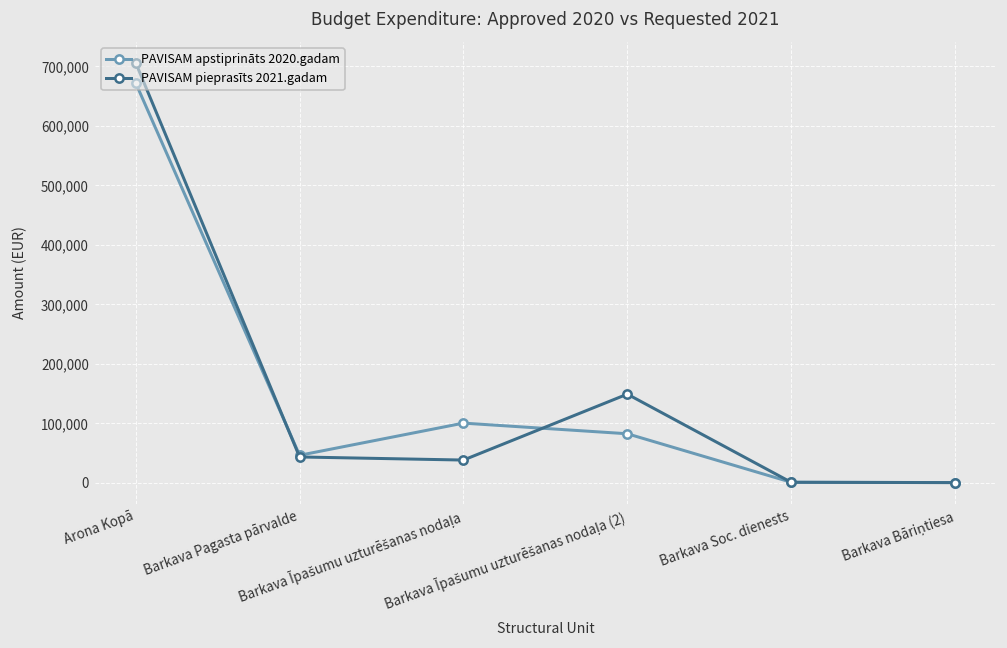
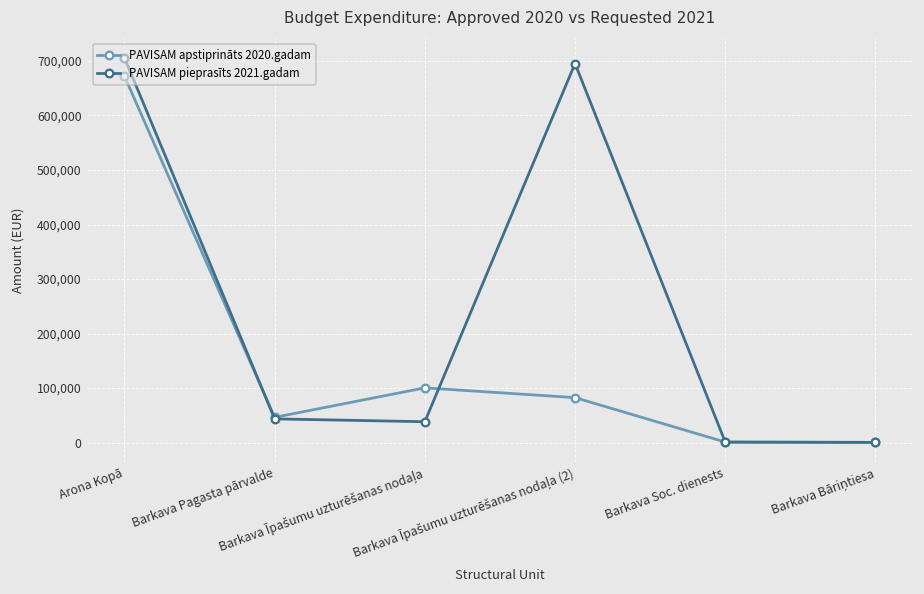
PAVISAM pieprasīts 2021.gadam, Barkava Īpašumu uzturēšanas nodaļa (2): 150,000 -> 700,000
